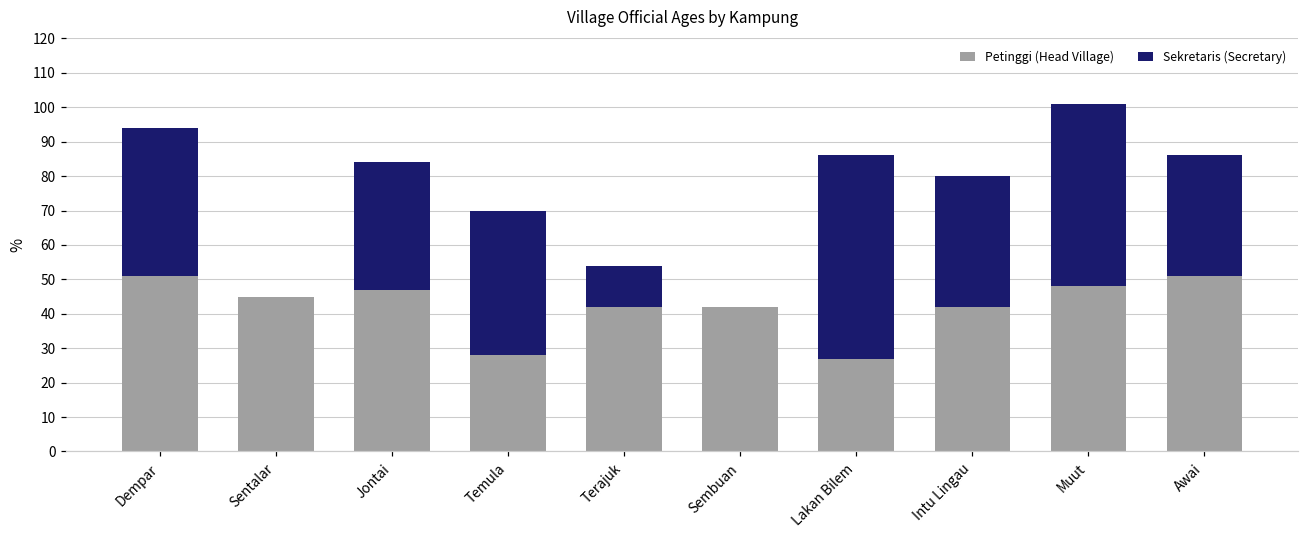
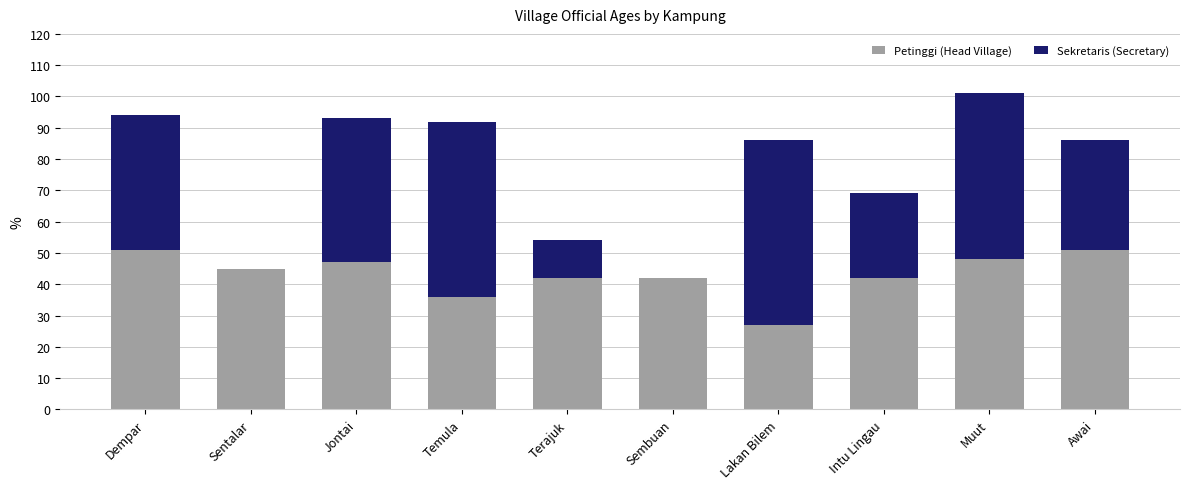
Sekretaris (Secretary), Jontai: 37 -> 46
Petinggi (Head Village), Temula: 28 -> 36
Sekretaris (Secretary), Temula: 42 -> 56
Sekretaris (Secretary), Intu Lingau: 38 -> 27
